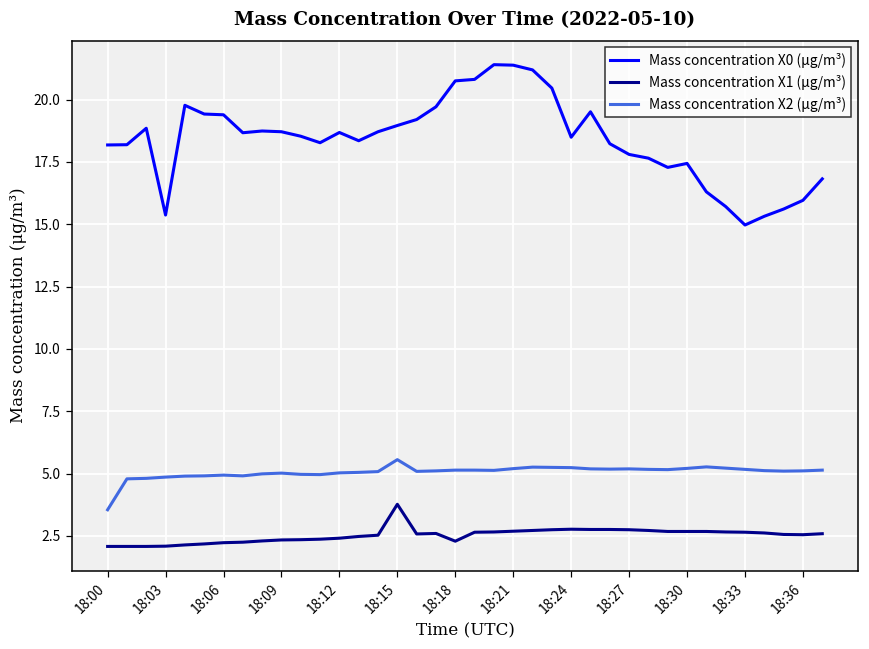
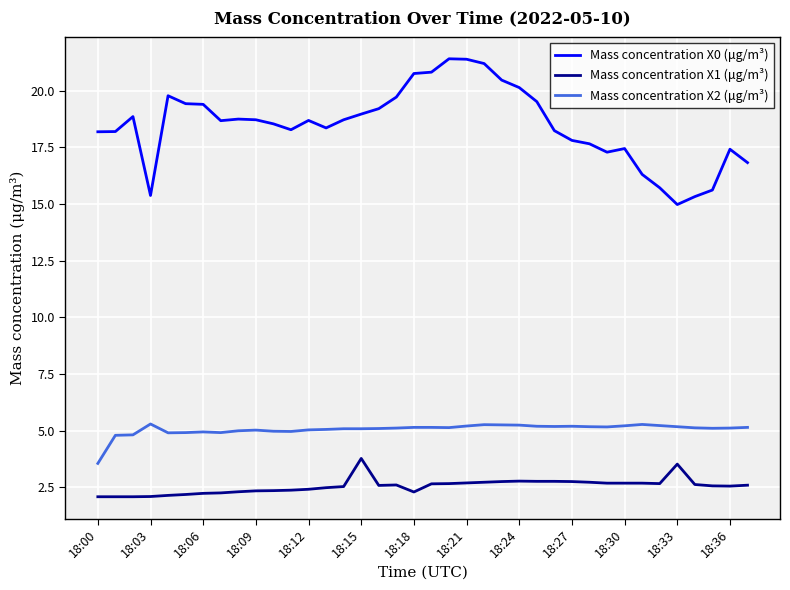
Mass concentration X2 (μg/m³), 18:03: 4.9 -> 5.3
Mass concentration X2 (μg/m³), 18:15: 5.6 -> 5.1
Mass concentration X0 (μg/m³), 18:24: 18.5 -> 20.1
Mass concentration X1 (μg/m³), 18:33: 2.7 -> 3.5
Mass concentration X0 (μg/m³), 18:36: 16.0 -> 17.4
